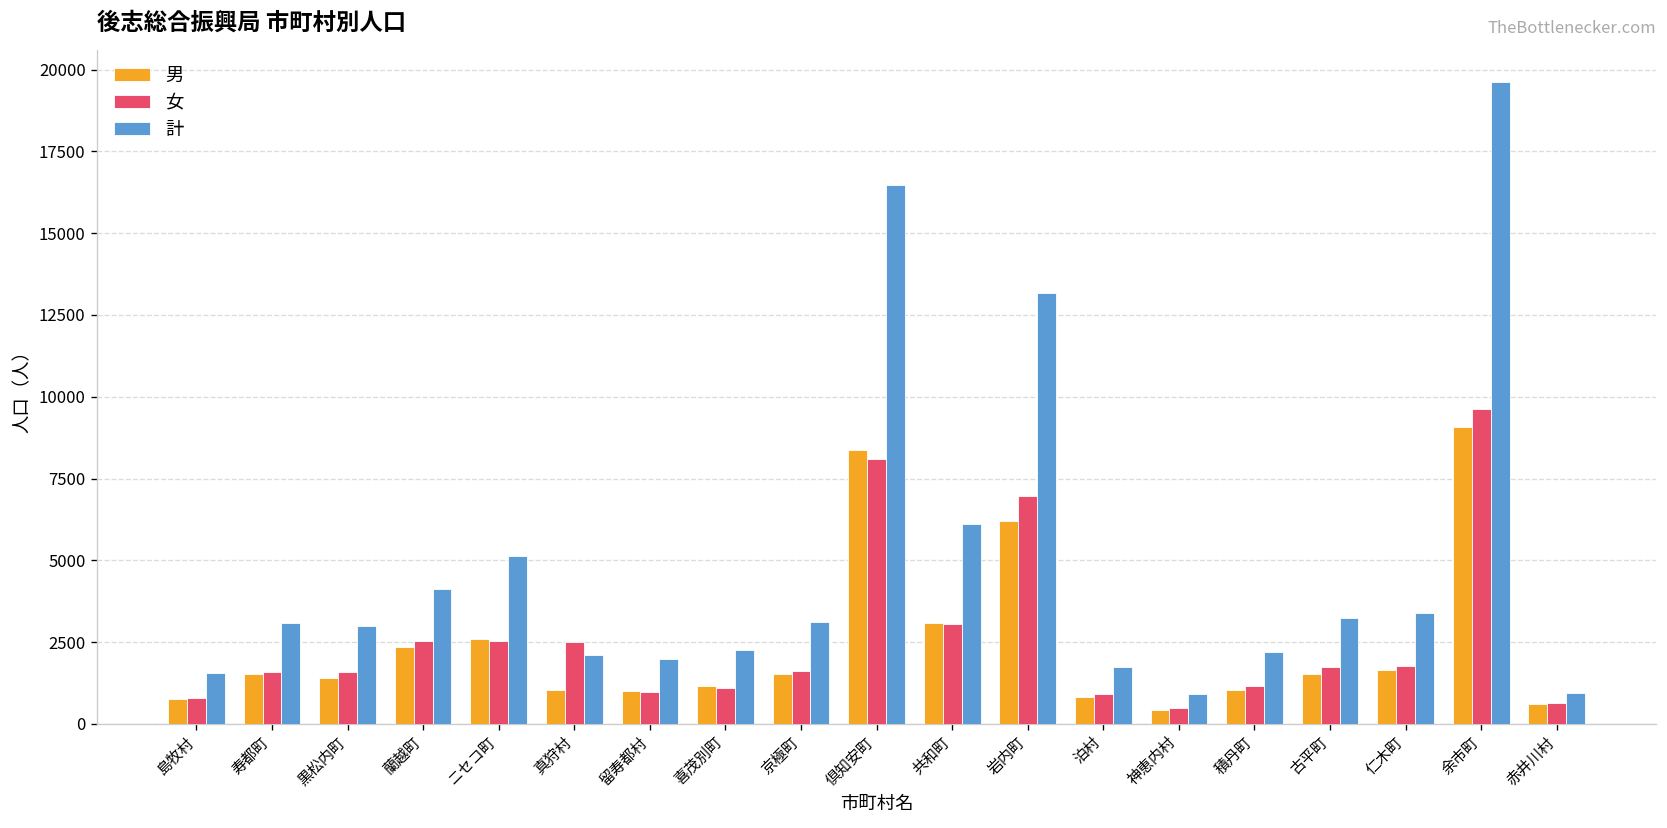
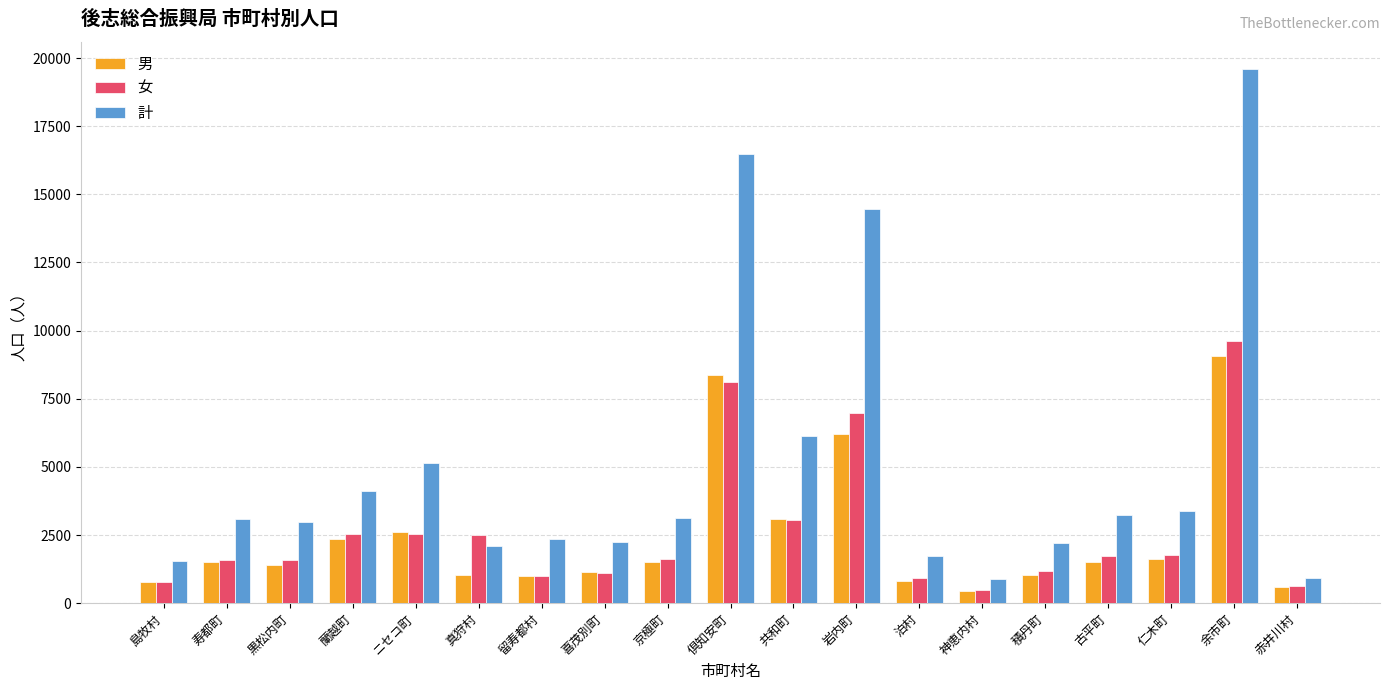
計, 留寿都村: 2000 -> 2300
計, 岩内町: 13200 -> 14500
